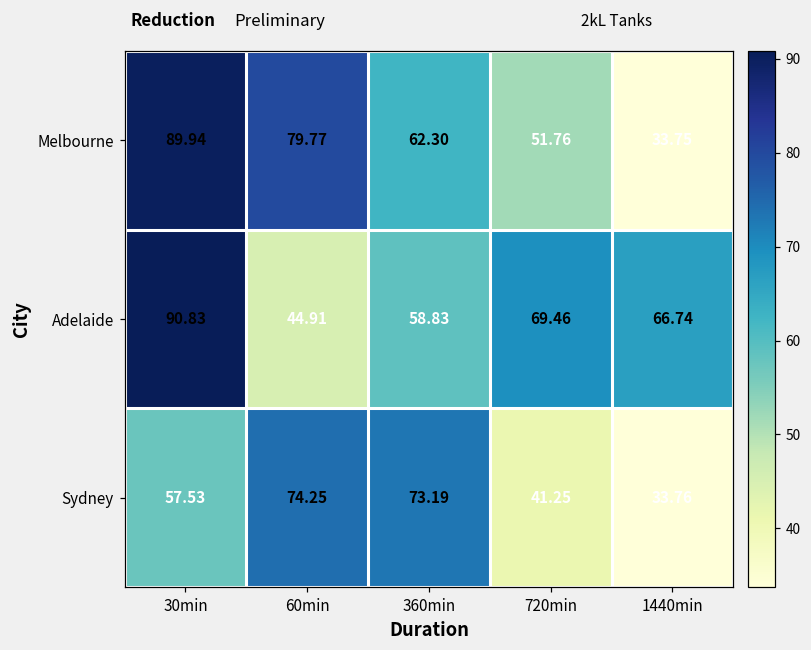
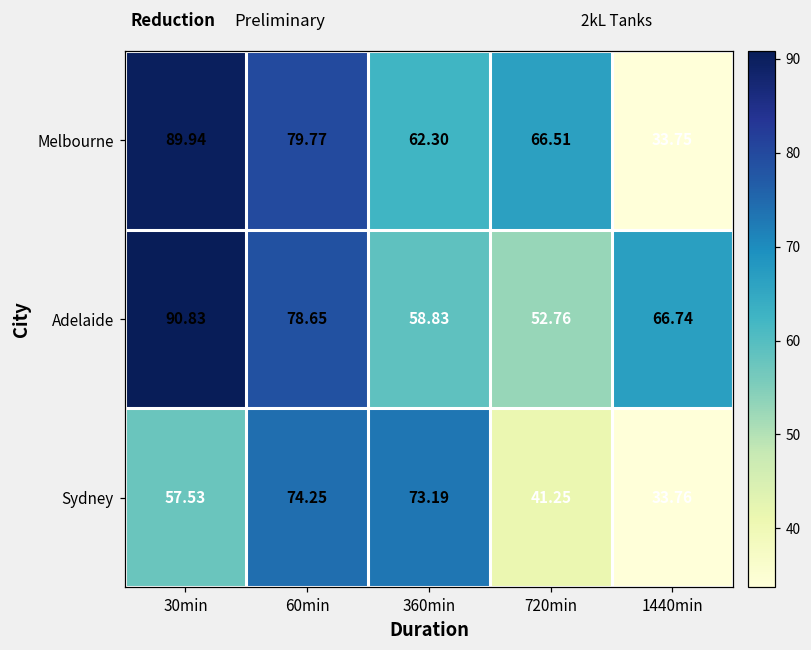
Melbourne, 720min: 51.76 -> 66.51
Adelaide, 60min: 44.91 -> 78.65
Adelaide, 720min: 69.46 -> 52.76
